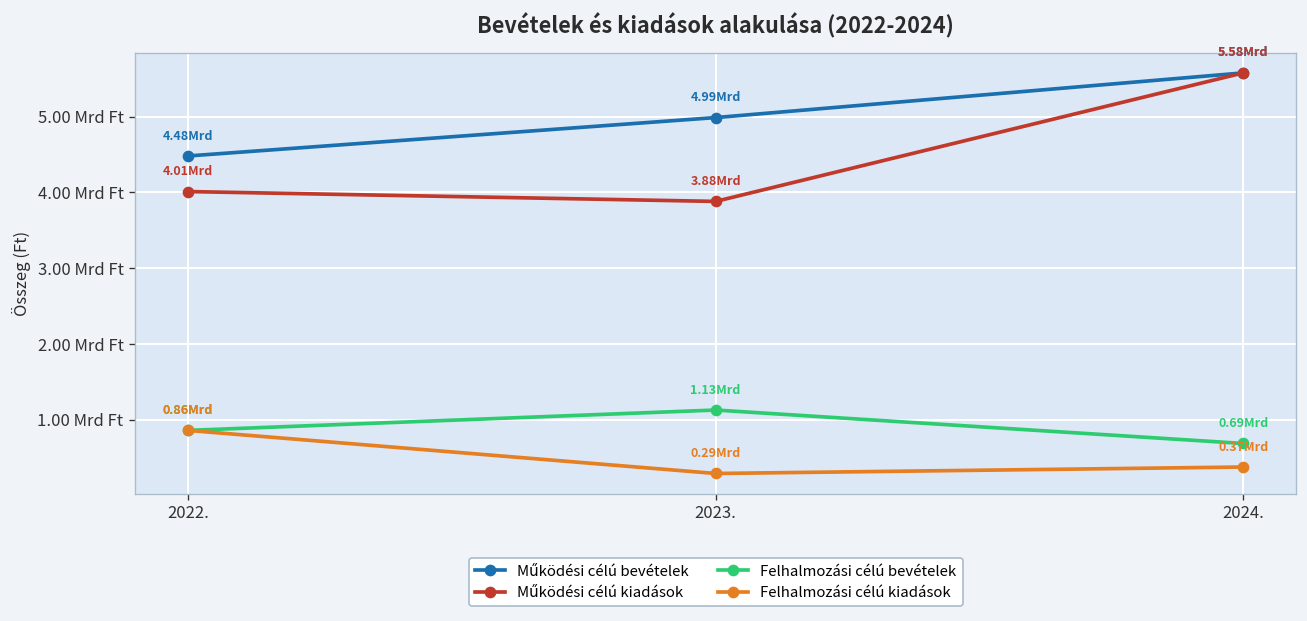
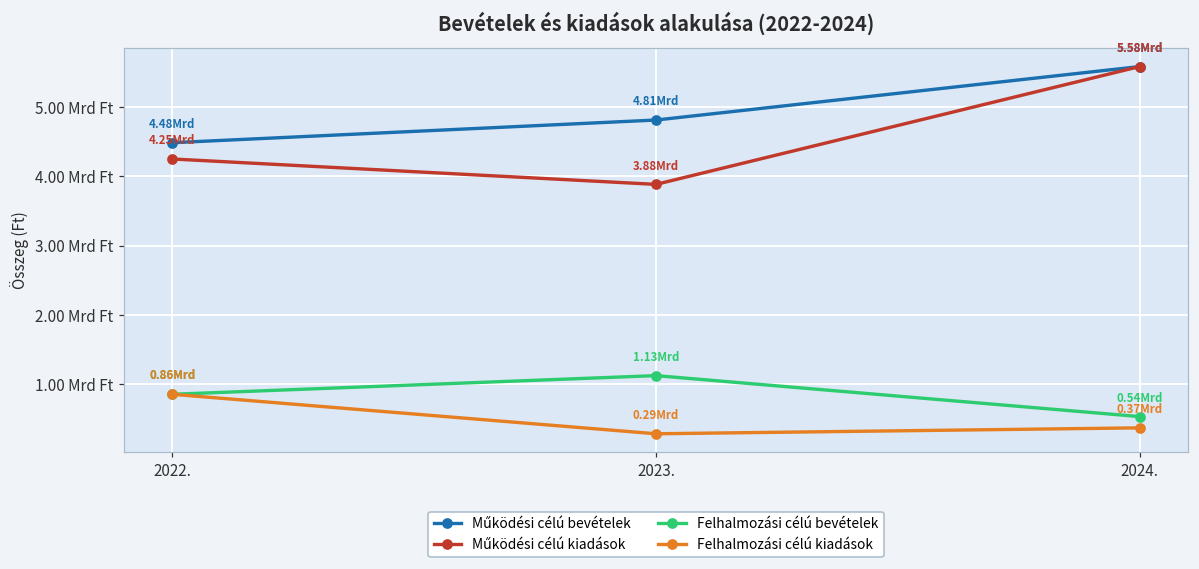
Működési célú kiadások, 2022.: 4.01 -> 4.25
Működési célú bevételek, 2023.: 4.99 -> 4.81
Felhalmozási célú bevételek, 2024.: 0.69 -> 0.54
